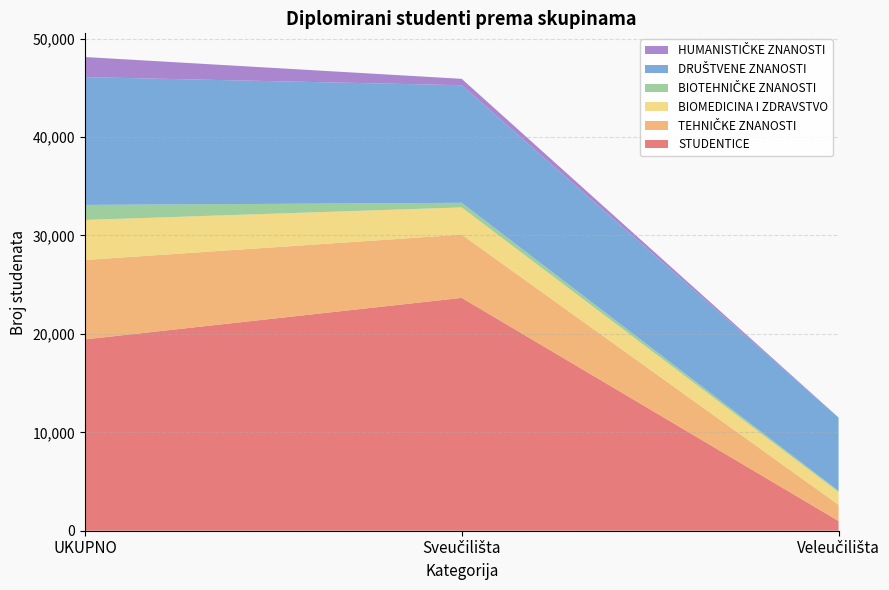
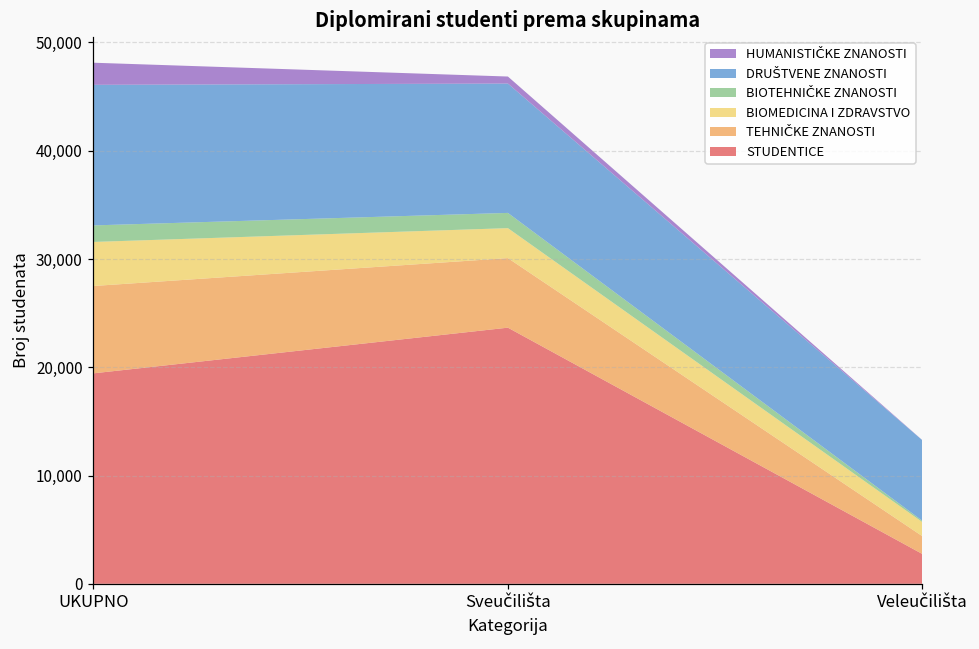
BIOTEHNIČKE ZNANOSTI, Sveučilišta: 0 -> 1,000
STUDENTICE, Veleučilišta: 1,000 -> 3,000
